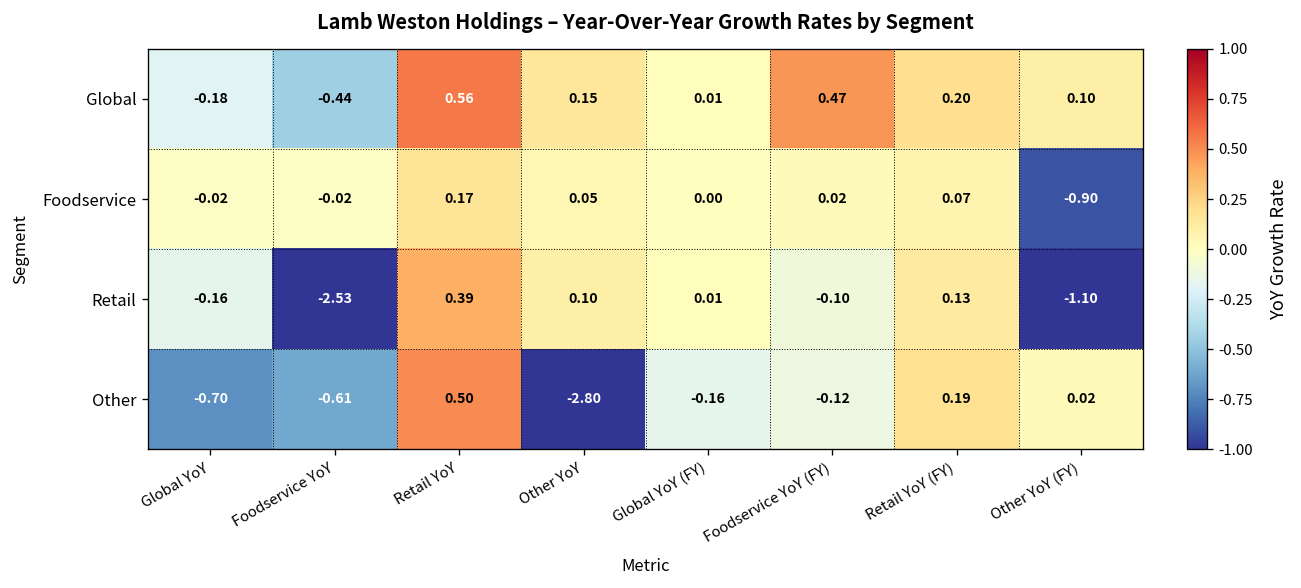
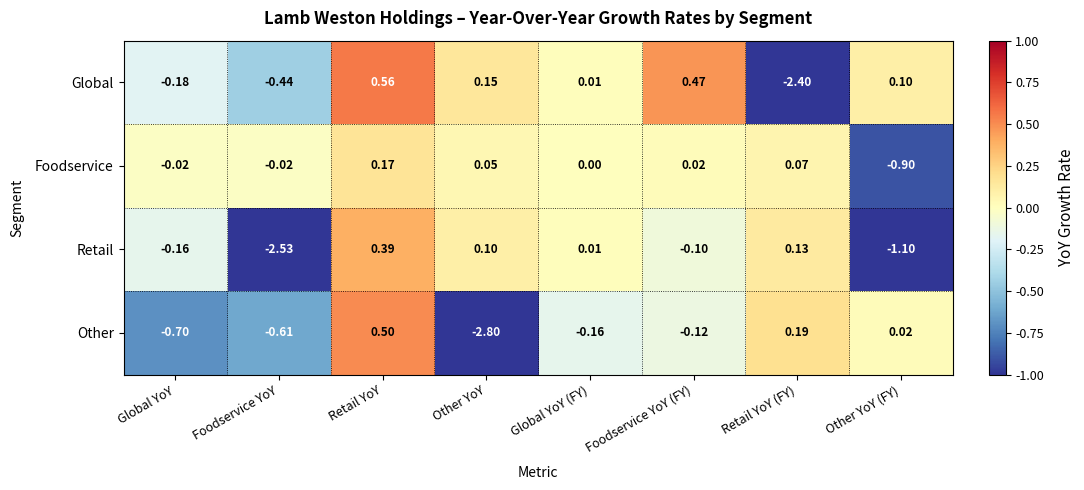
Global, Retail YoY (FY): 0.20 -> -2.40
